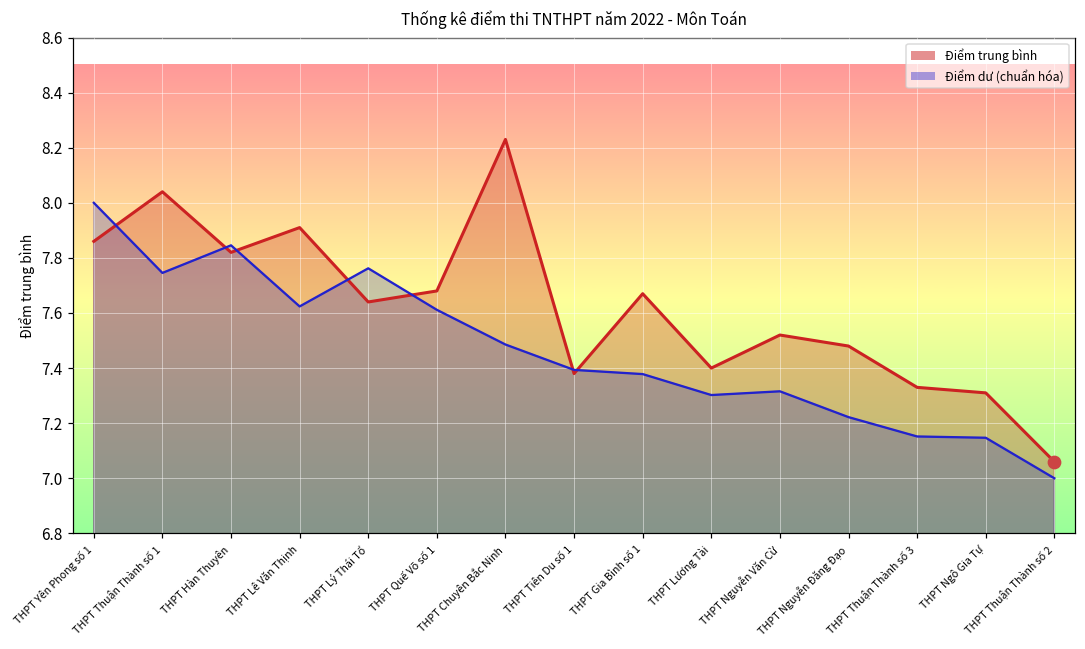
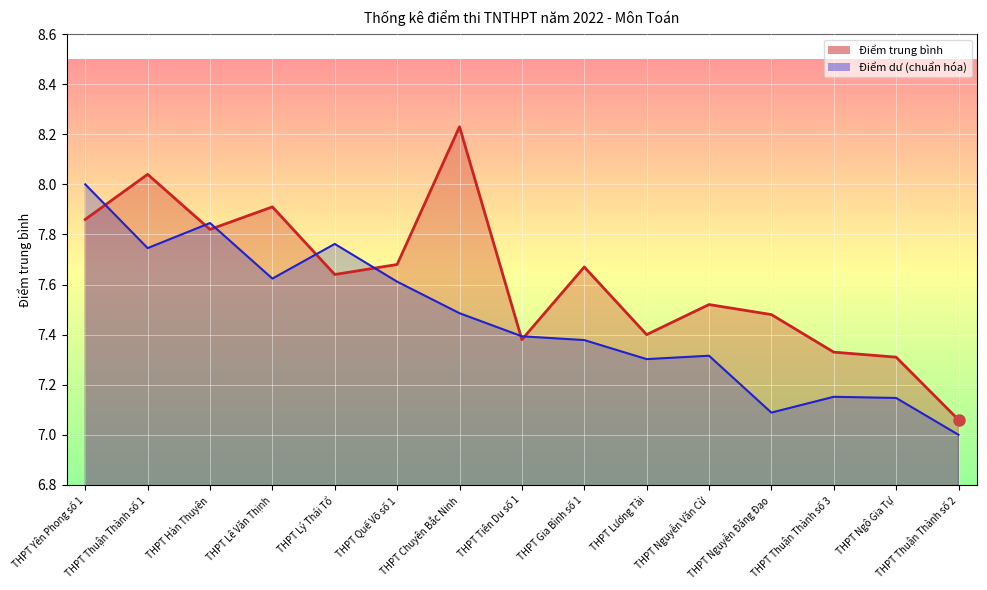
Điểm dư (chuẩn hóa), THPT Nguyễn Đăng Đạo: 7.22 -> 7.09
